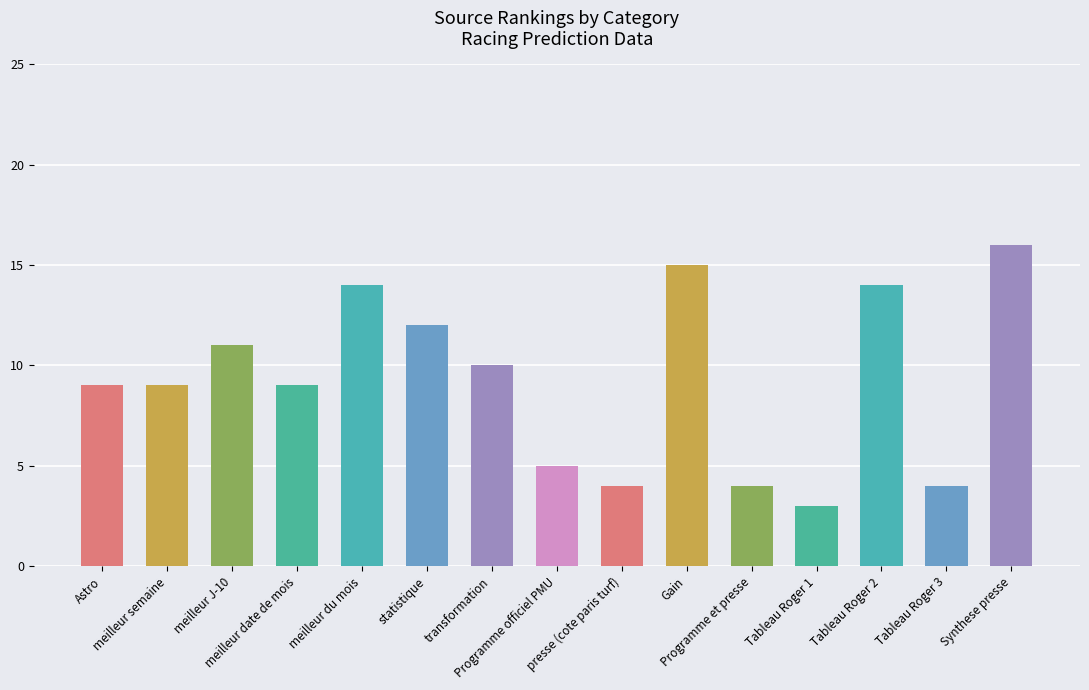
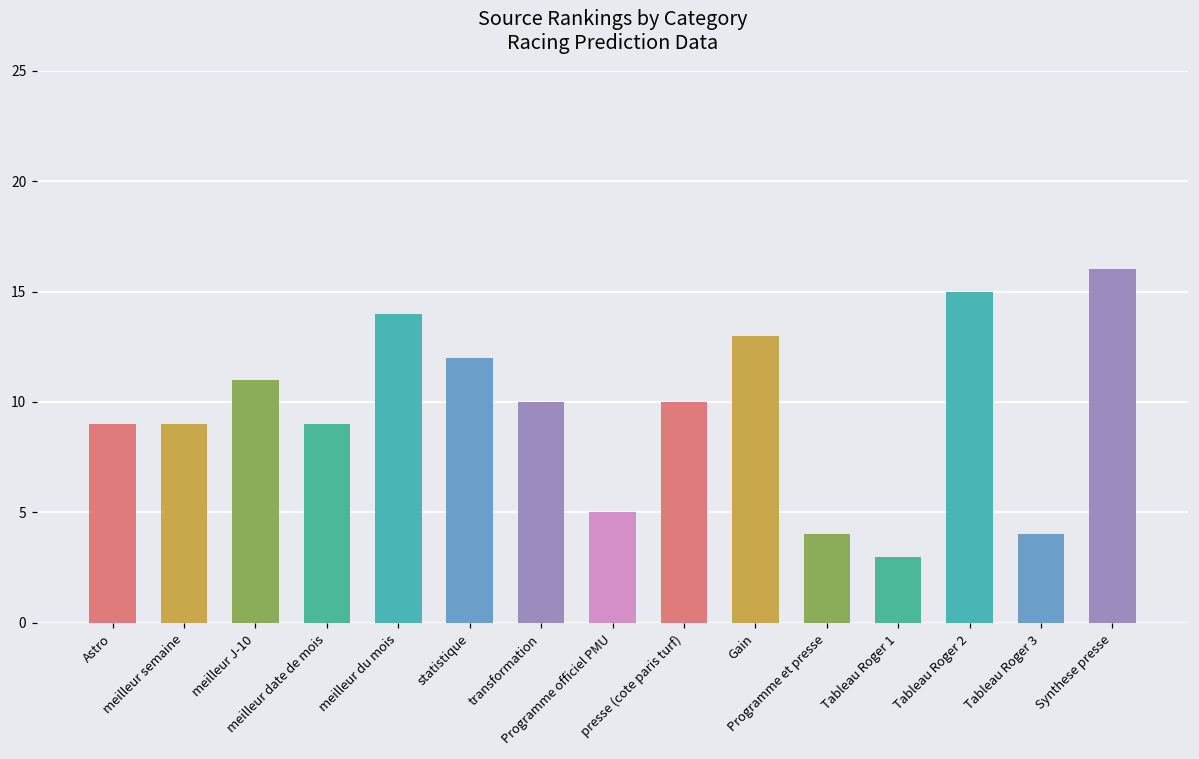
presse (cote paris turf): 4 -> 10
Gain: 15 -> 13
Tableau Roger 2: 14 -> 15
